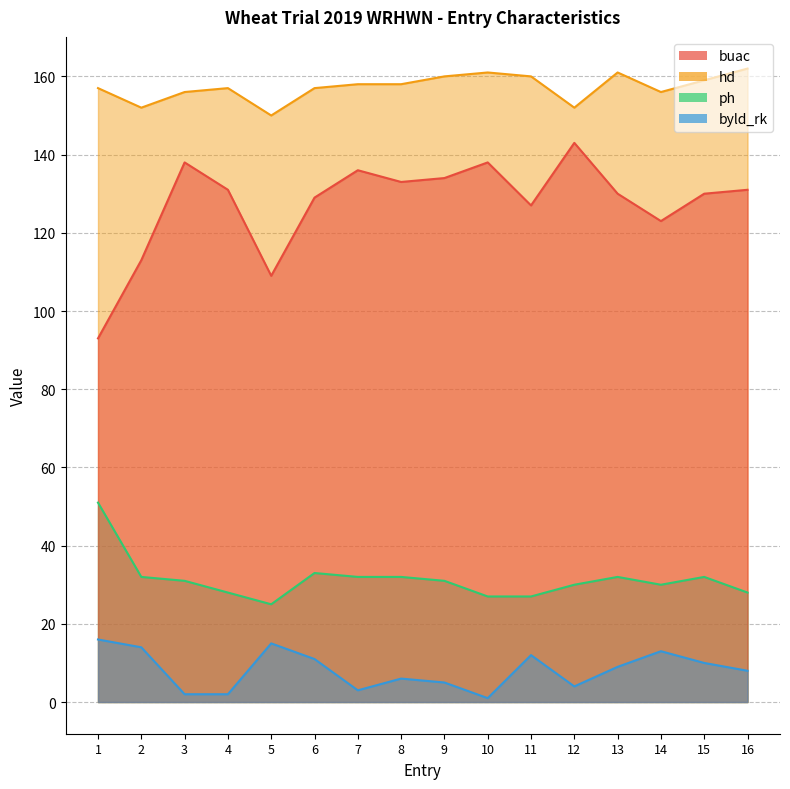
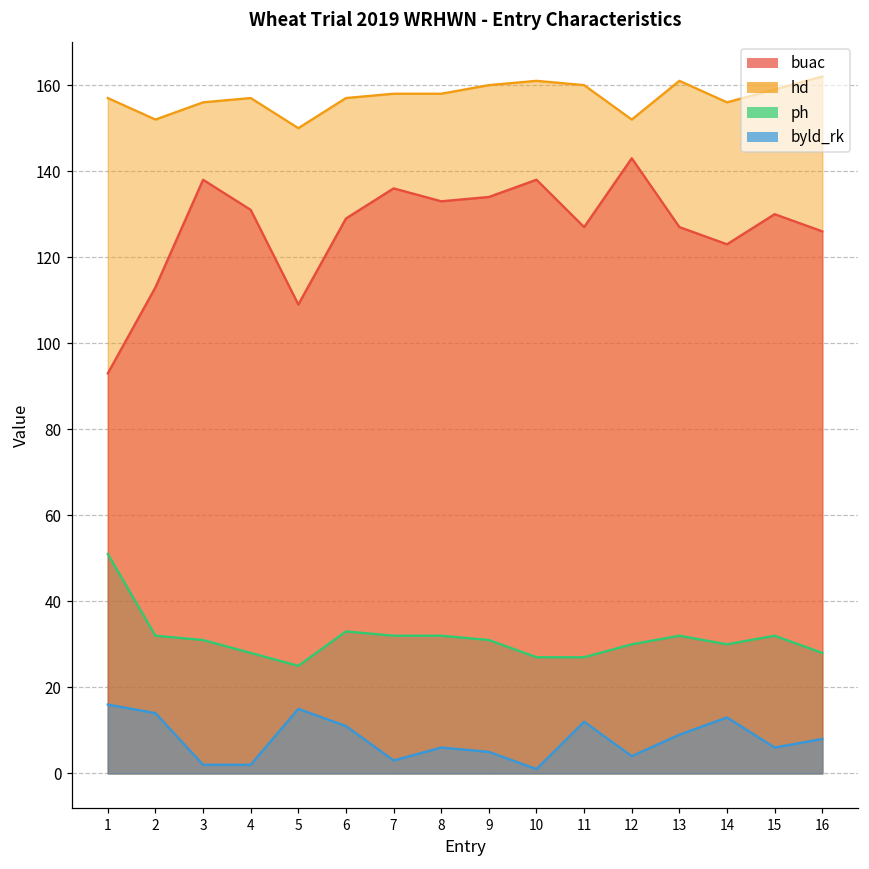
buac, 13: 130 -> 127
byld_rk, 15: 10 -> 6
buac, 16: 131 -> 126
